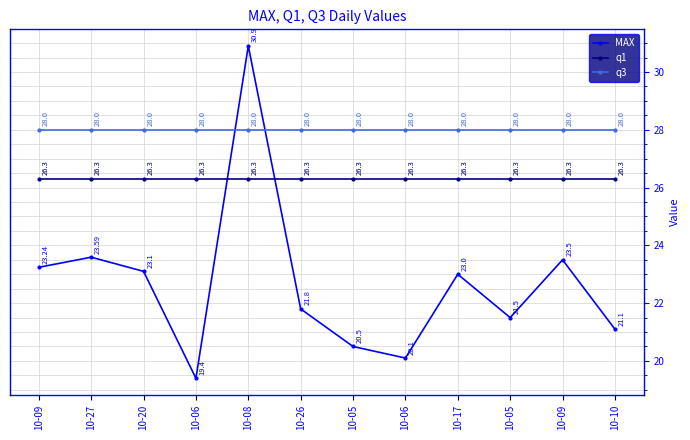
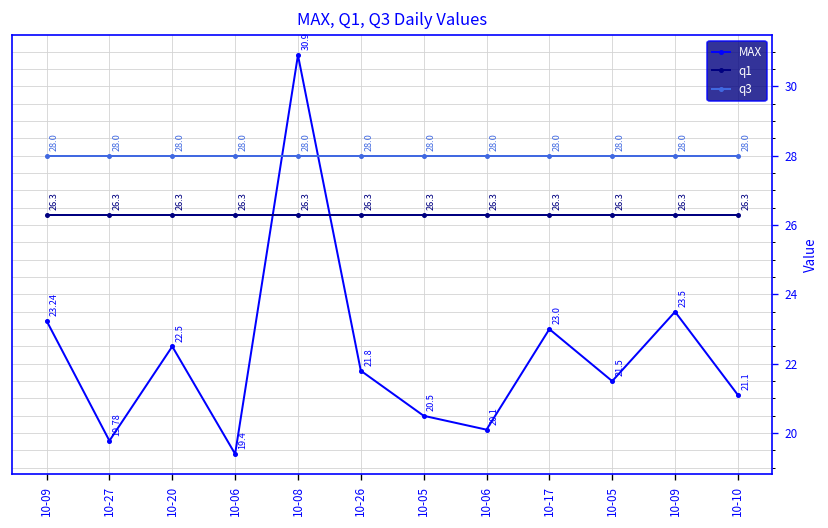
MAX, 10-27: 23.59 -> 19.78
MAX, 10-20: 23.1 -> 22.5
